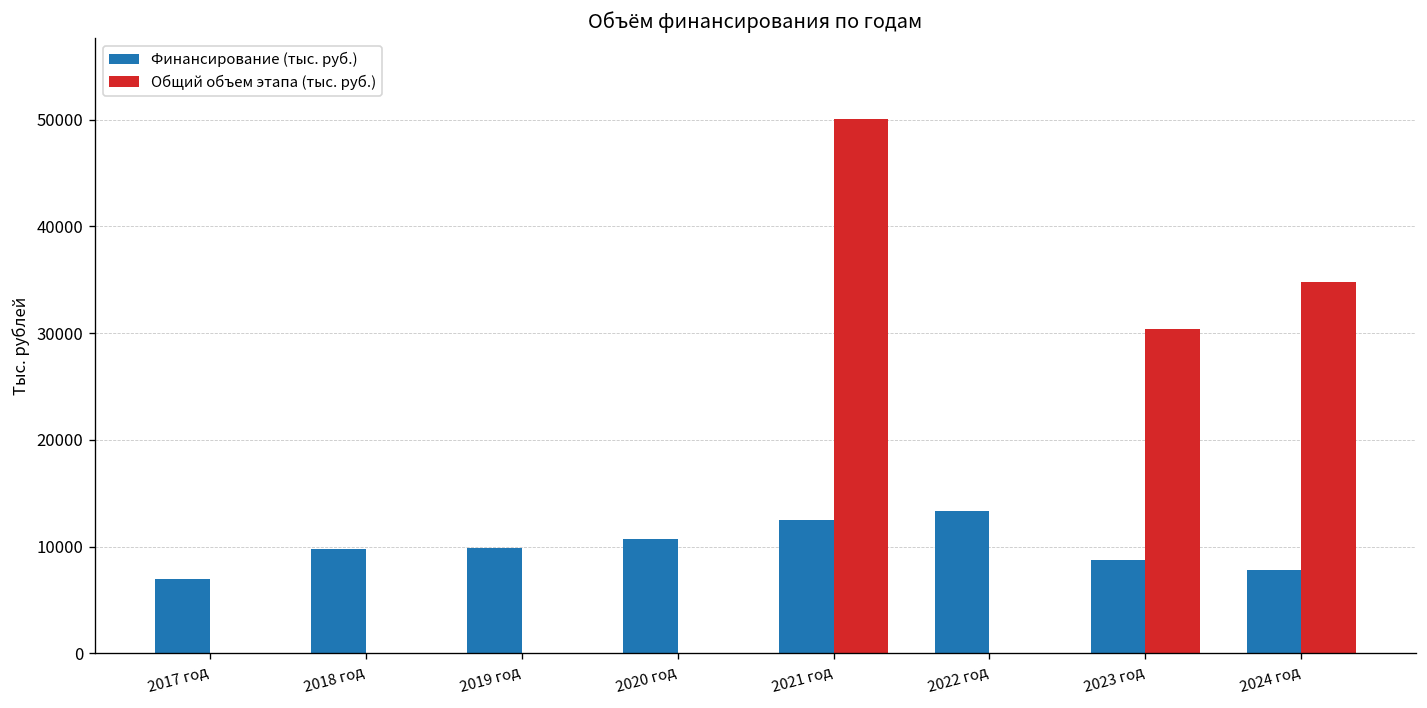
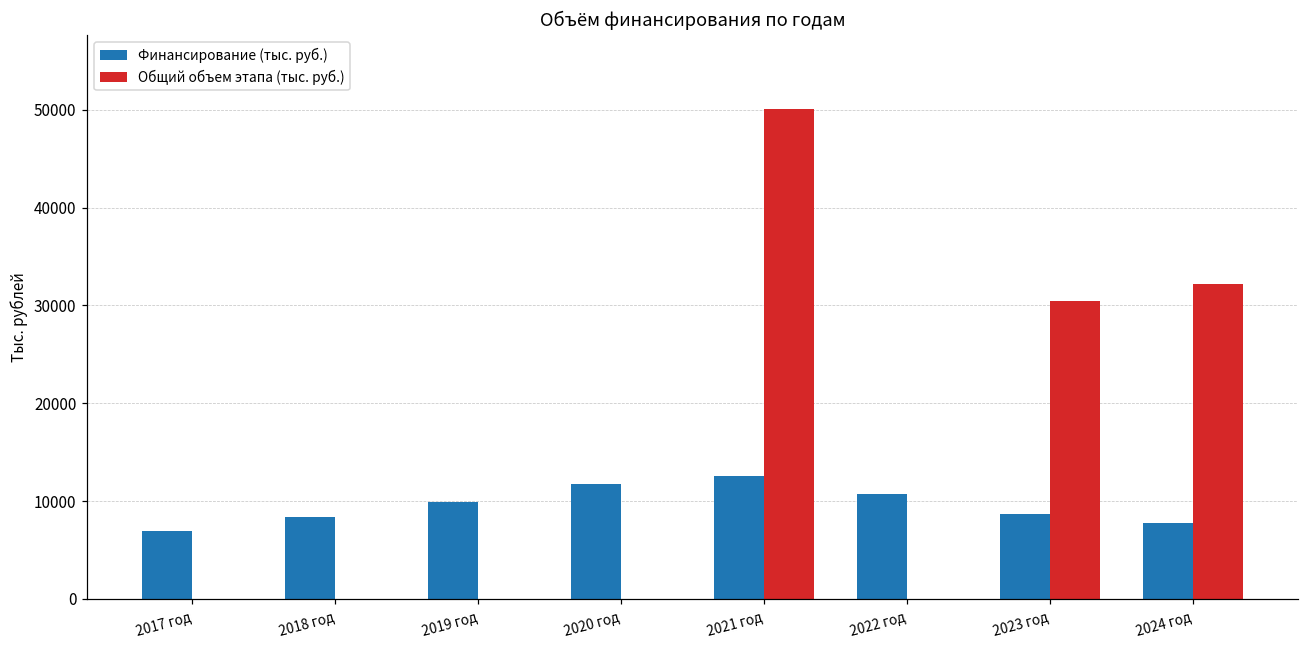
Финансирование (тыс. руб.), 2018 год: 10000 -> 8000
Финансирование (тыс. руб.), 2020 год: 11000 -> 12000
Финансирование (тыс. руб.), 2022 год: 13000 -> 11000
Общий объем этапа (тыс. руб.), 2024 год: 35000 -> 32000
